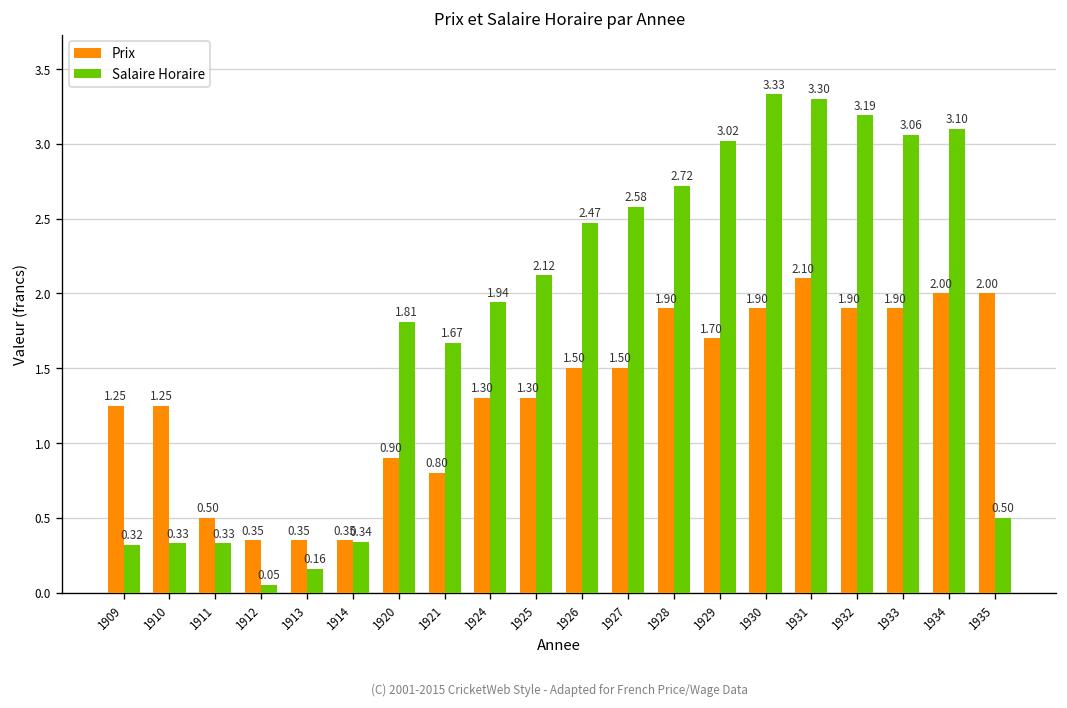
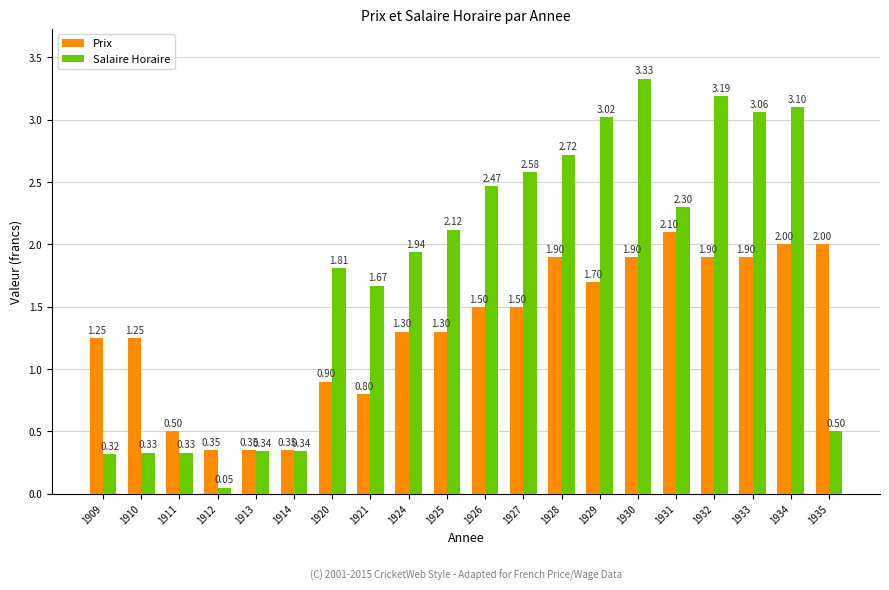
Salaire Horaire, 1913: 0.16 -> 0.34
Salaire Horaire, 1931: 3.30 -> 2.30
